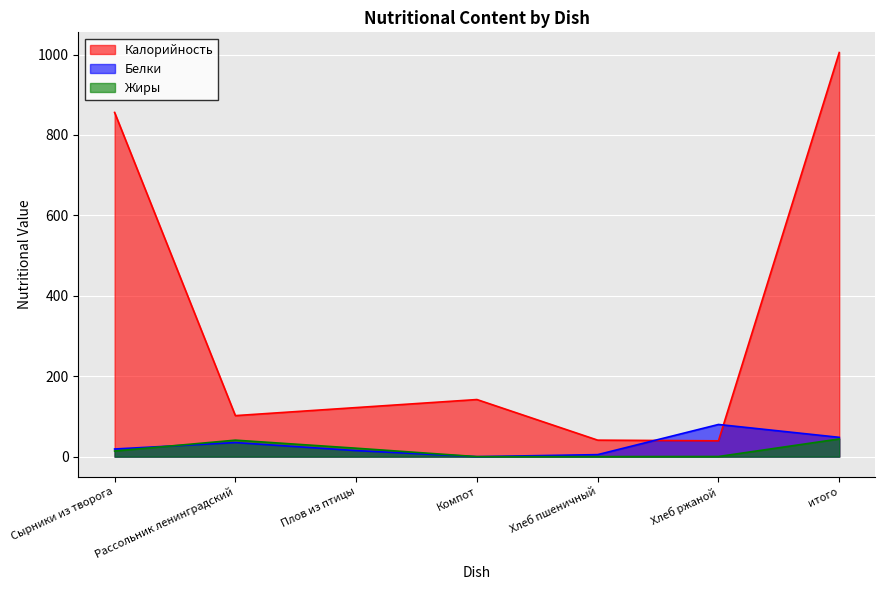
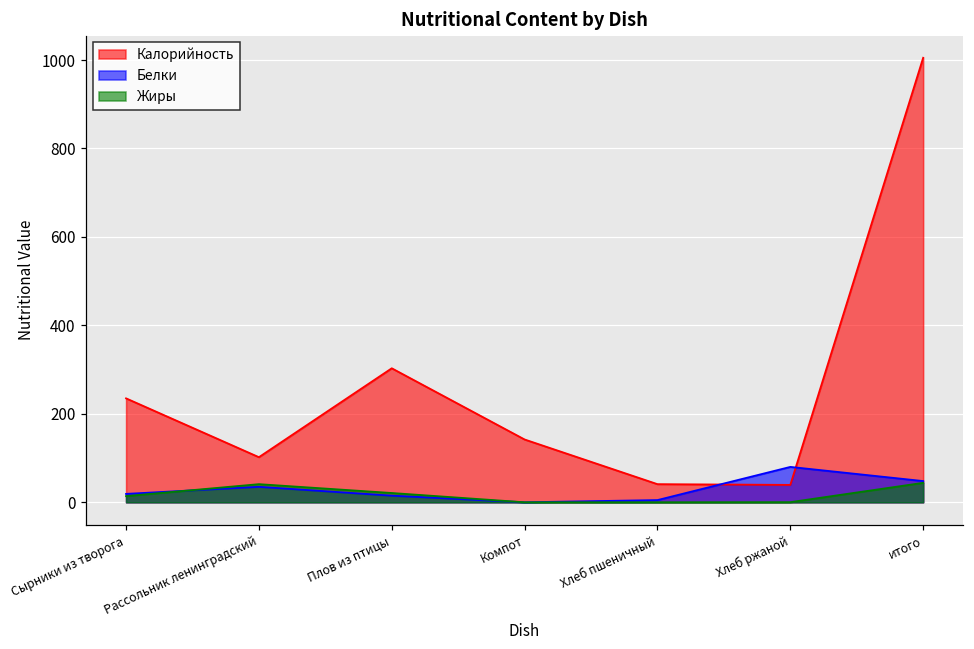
Калорийность, Сырники из творога: 860 -> 240
Калорийность, Плов из птицы: 120 -> 300
